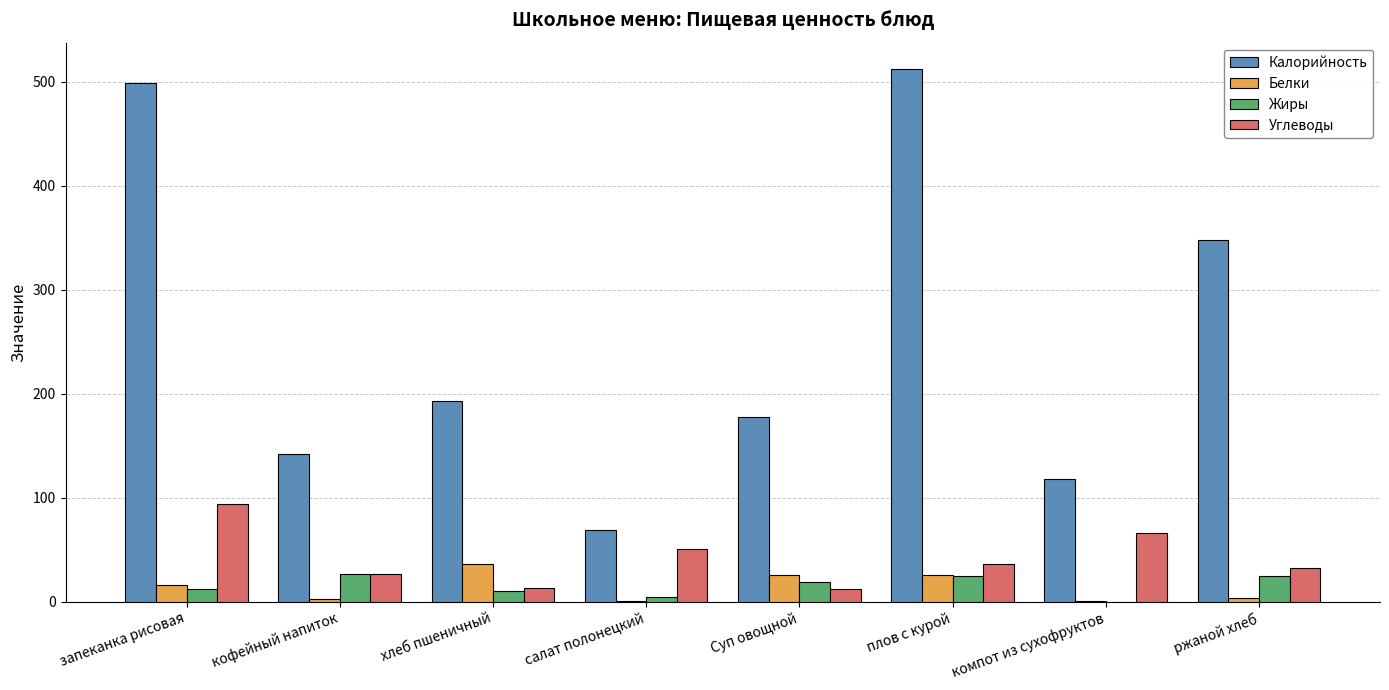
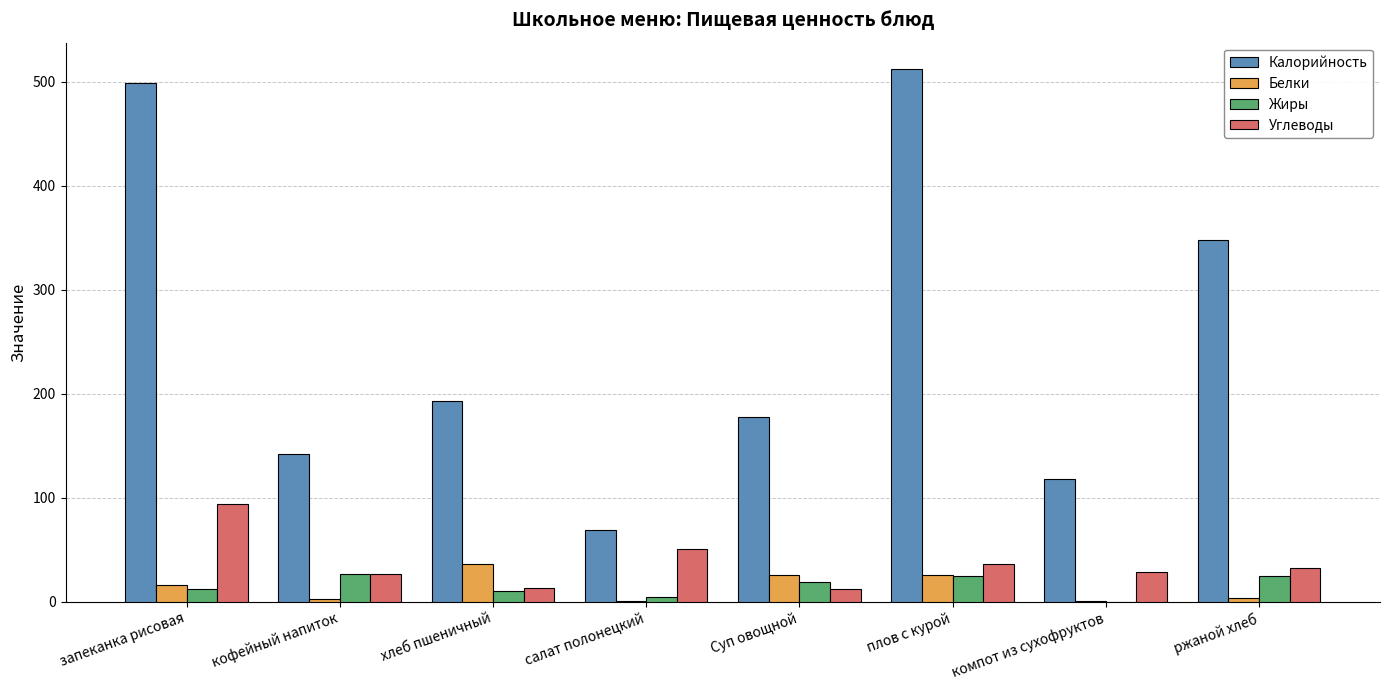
Углеводы, компот из сухофруктов: 66 -> 29
